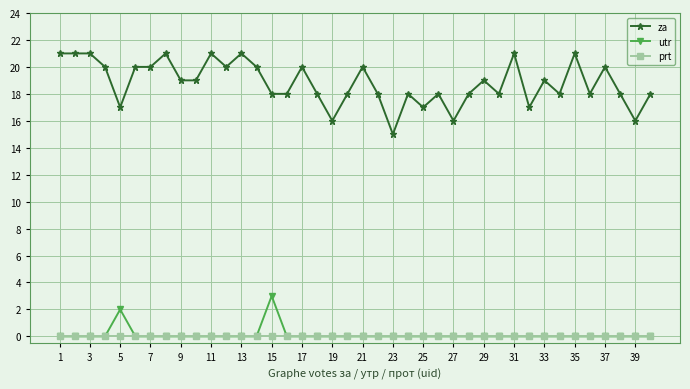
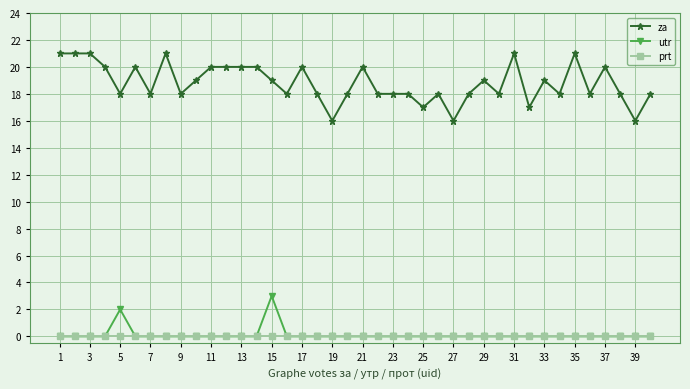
za, 5: 17 -> 18
za, 7: 20 -> 18
za, 9: 19 -> 18
za, 11: 21 -> 20
za, 13: 21 -> 20
za, 15: 18 -> 19
za, 23: 15 -> 18
